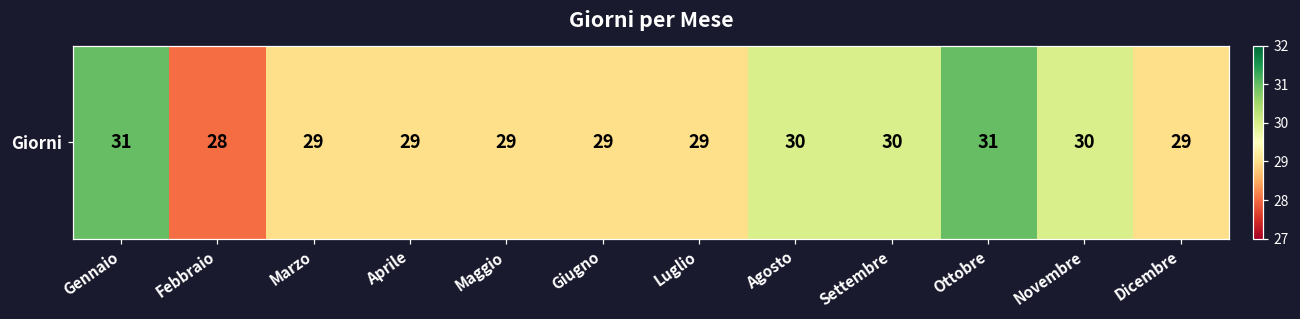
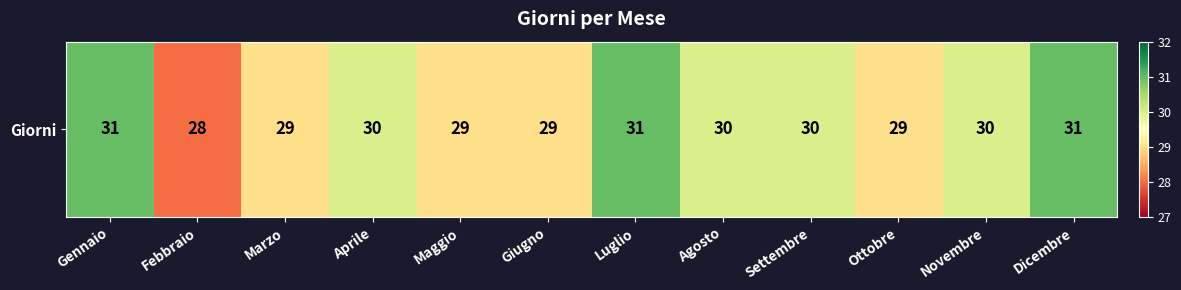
Giorni, Aprile: 29 -> 30
Giorni, Luglio: 29 -> 31
Giorni, Ottobre: 31 -> 29
Giorni, Dicembre: 29 -> 31
